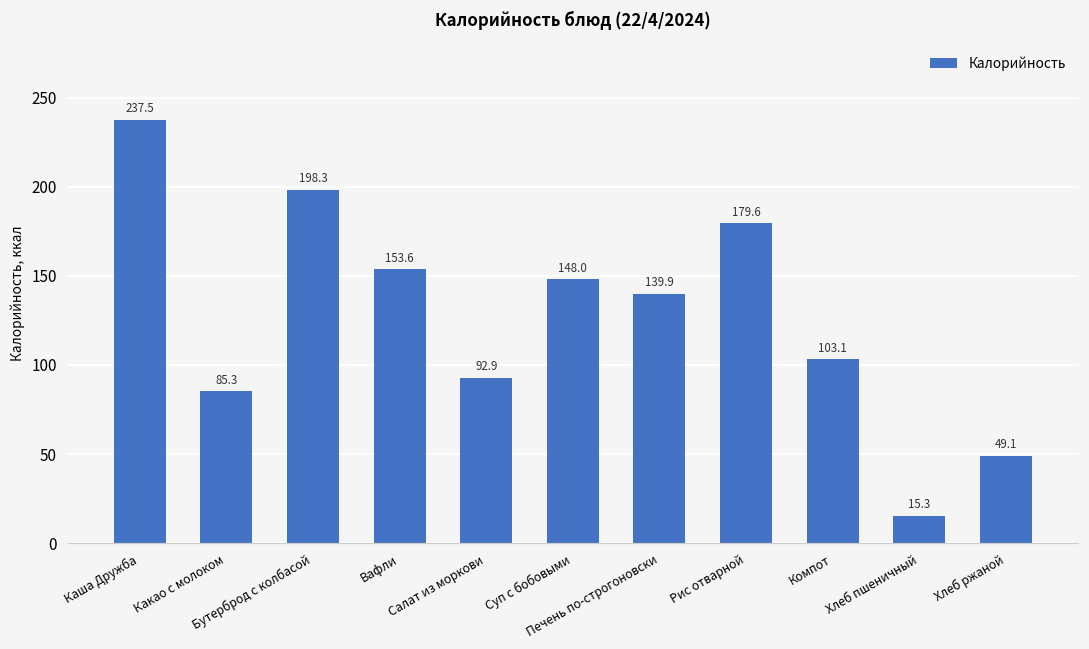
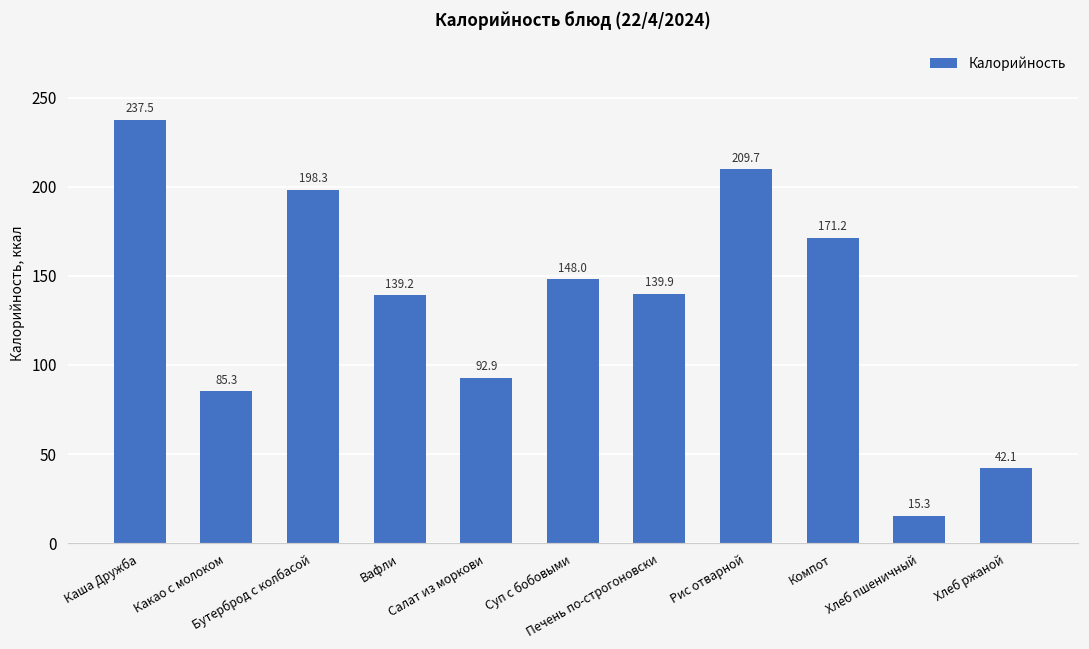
Вафли: 153.6 -> 139.2
Рис отварной: 179.6 -> 209.7
Компот: 103.1 -> 171.2
Хлеб ржаной: 49.1 -> 42.1
